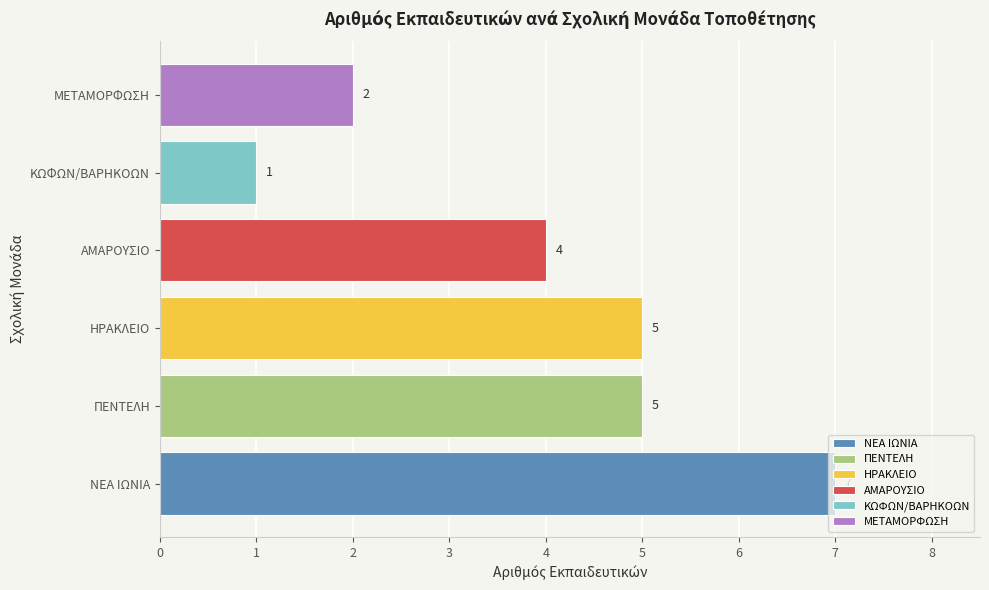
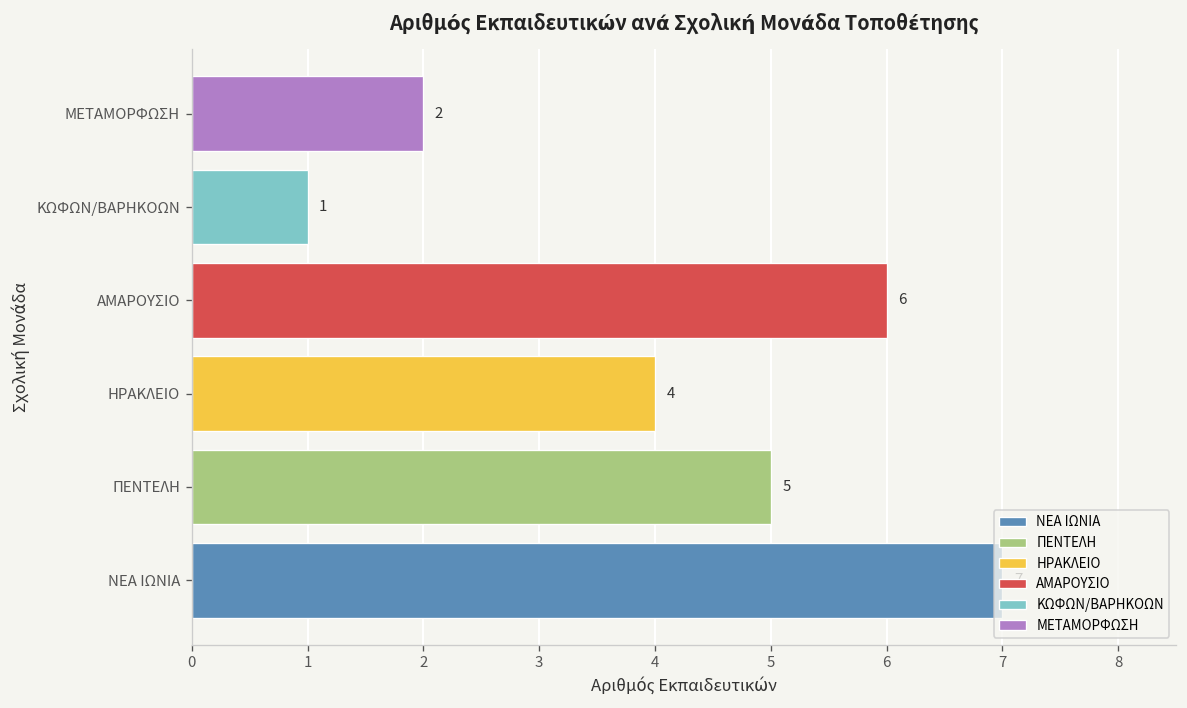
ΑΜΑΡΟΥΣΙΟ: 4 -> 6
ΗΡΑΚΛΕΙΟ: 5 -> 4
